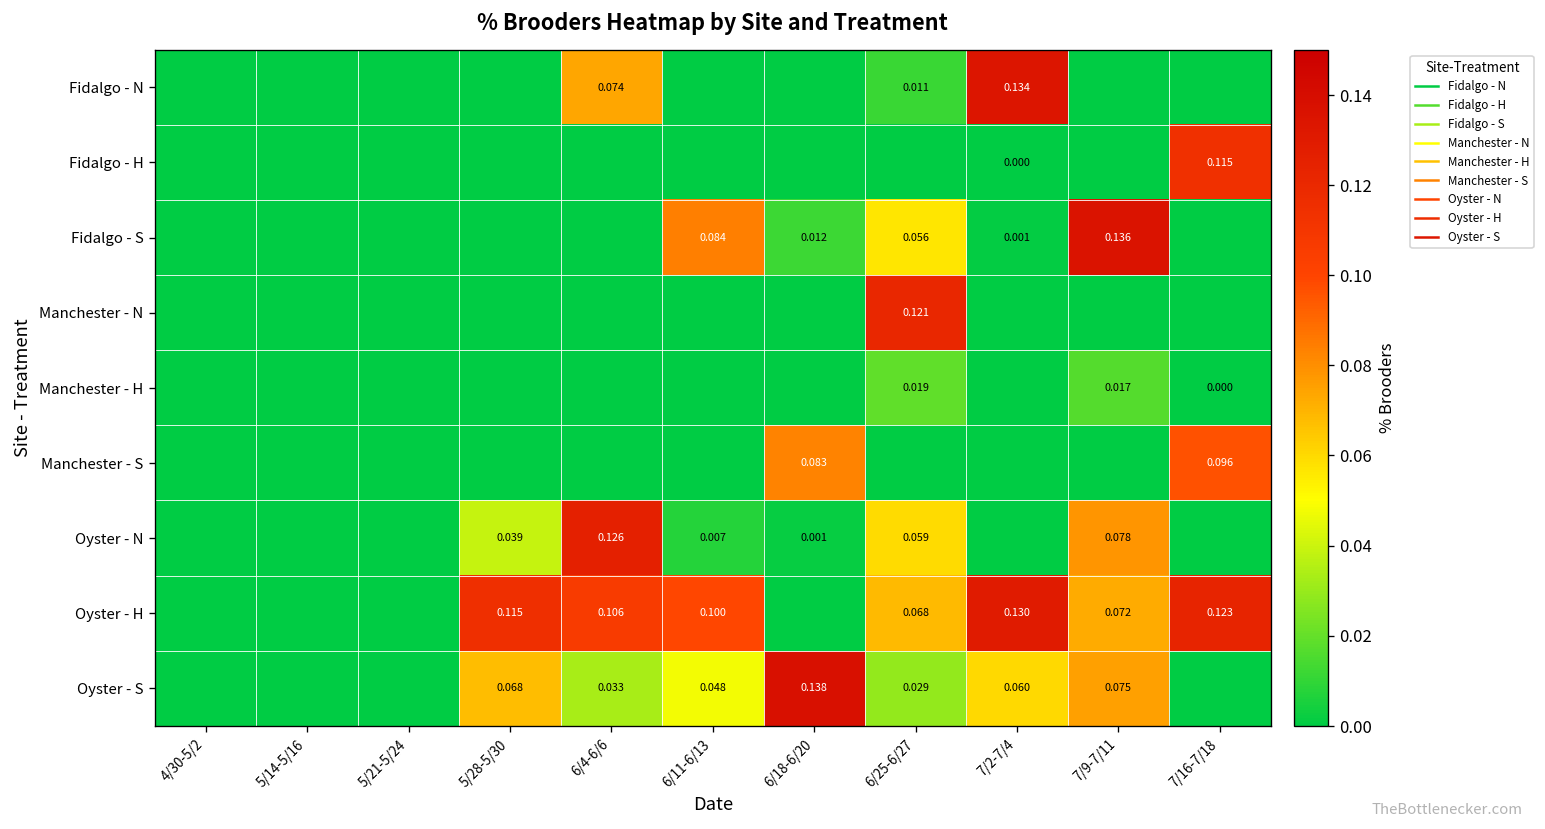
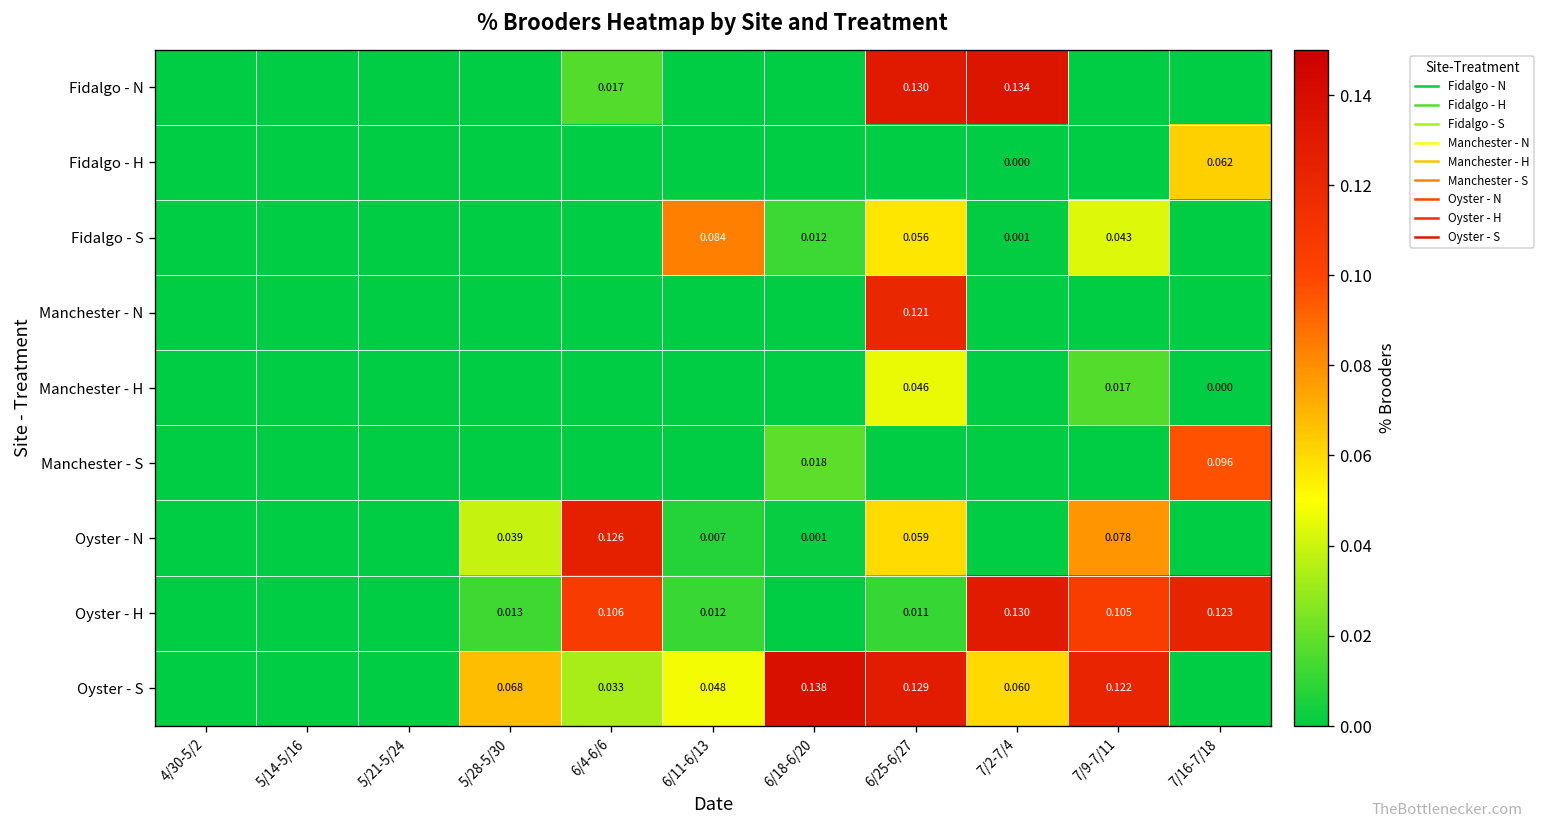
Fidalgo - N, 6/4-6/6: 0.074 -> 0.017
Fidalgo - N, 6/25-6/27: 0.011 -> 0.130
Fidalgo - H, 7/16-7/18: 0.115 -> 0.062
Fidalgo - S, 7/9-7/11: 0.136 -> 0.043
Manchester - H, 6/25-6/27: 0.019 -> 0.046
Manchester - S, 6/18-6/20: 0.083 -> 0.018
Oyster - H, 5/28-5/30: 0.115 -> 0.013
Oyster - H, 6/11-6/13: 0.100 -> 0.012
Oyster - H, 6/25-6/27: 0.068 -> 0.011
Oyster - H, 7/9-7/11: 0.072 -> 0.105
Oyster - S, 6/25-6/27: 0.029 -> 0.129
Oyster - S, 7/9-7/11: 0.075 -> 0.122
